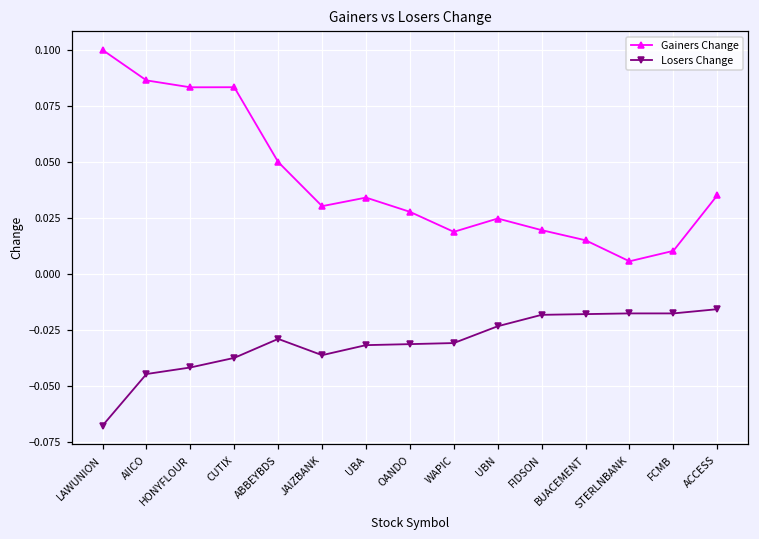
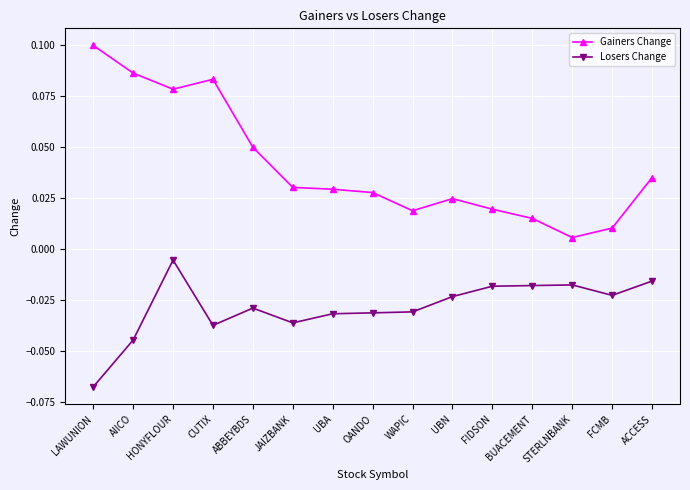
Gainers Change, HONYFLOUR: 0.083 -> 0.079
Losers Change, HONYFLOUR: -0.042 -> -0.005
Gainers Change, UBA: 0.034 -> 0.029
Losers Change, FCMB: -0.018 -> -0.023
